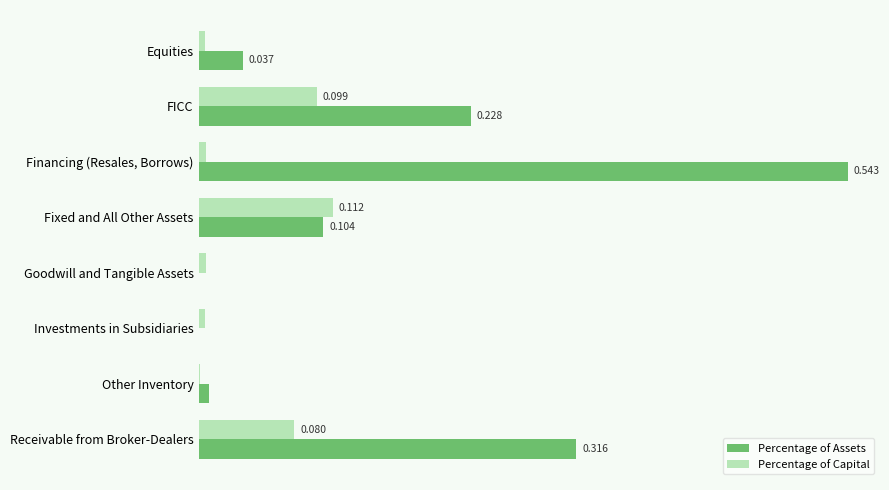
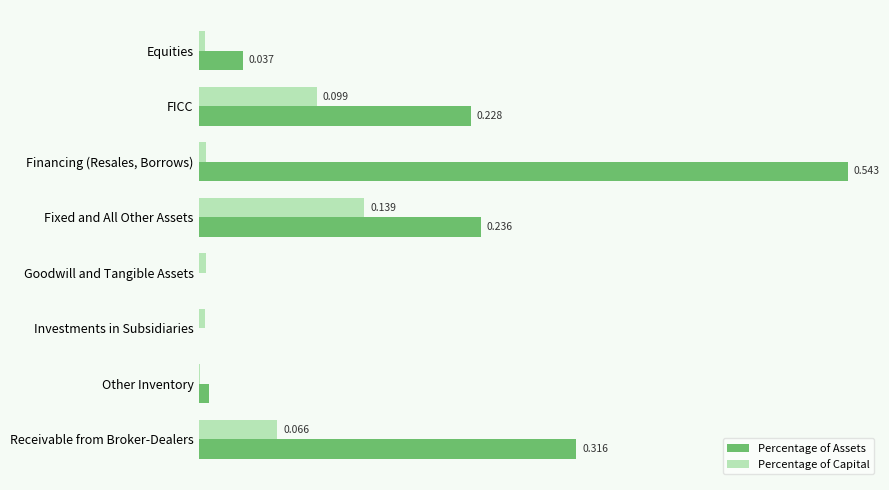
Percentage of Capital, Fixed and All Other Assets: 0.112 -> 0.139
Percentage of Assets, Fixed and All Other Assets: 0.104 -> 0.236
Percentage of Capital, Receivable from Broker-Dealers: 0.080 -> 0.066
